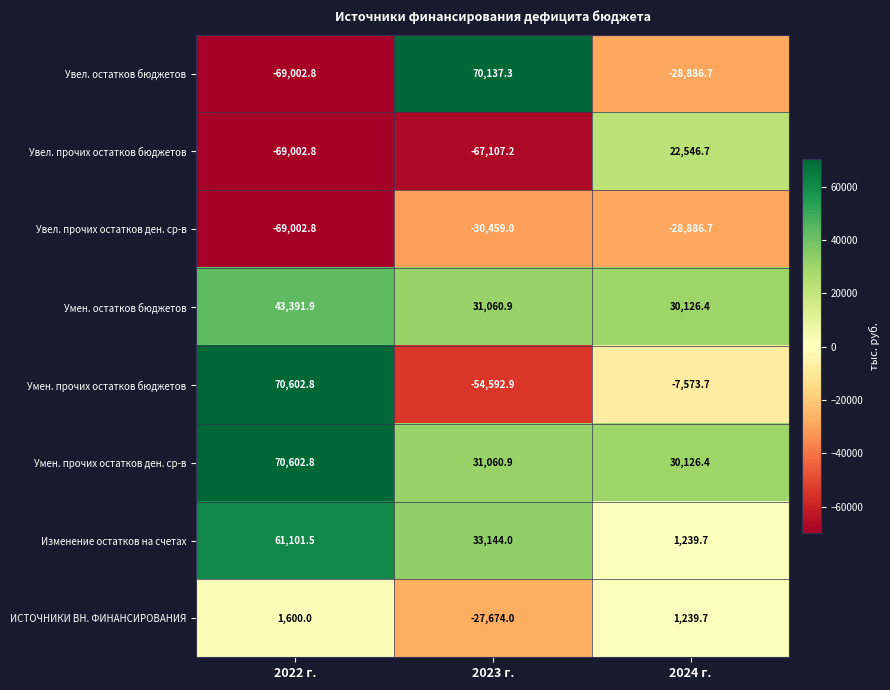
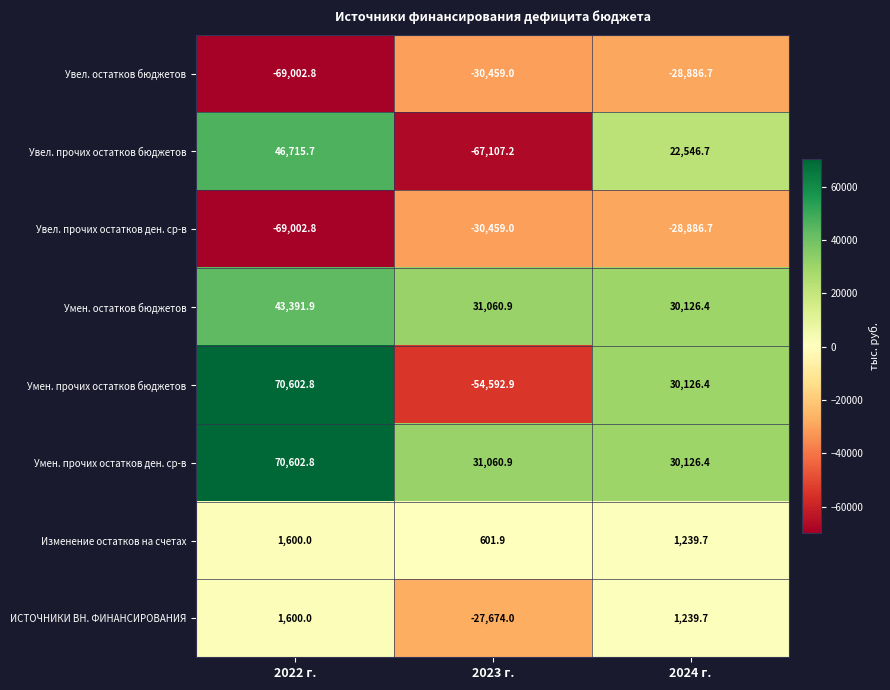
Увел. остатков бюджетов, 2023 г.: 70,137.3 -> -30,459.0
Увел. прочих остатков бюджетов, 2022 г.: -69,002.8 -> 46,715.7
Умен. прочих остатков бюджетов, 2024 г.: -7,573.7 -> 30,126.4
Изменение остатков на счетах, 2022 г.: 61,101.5 -> 1,600.0
Изменение остатков на счетах, 2023 г.: 33,144.0 -> 601.9
